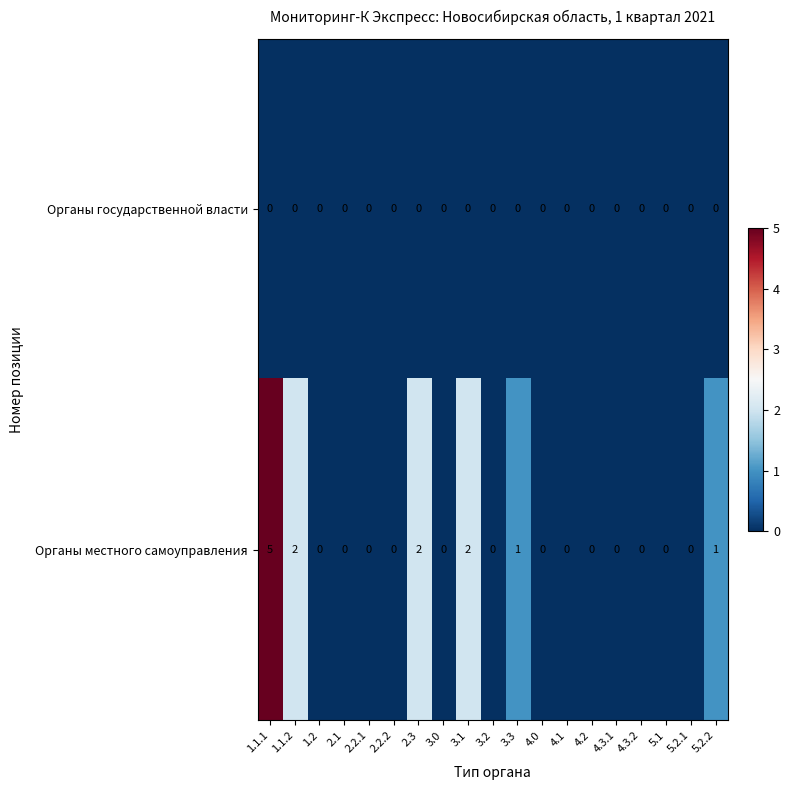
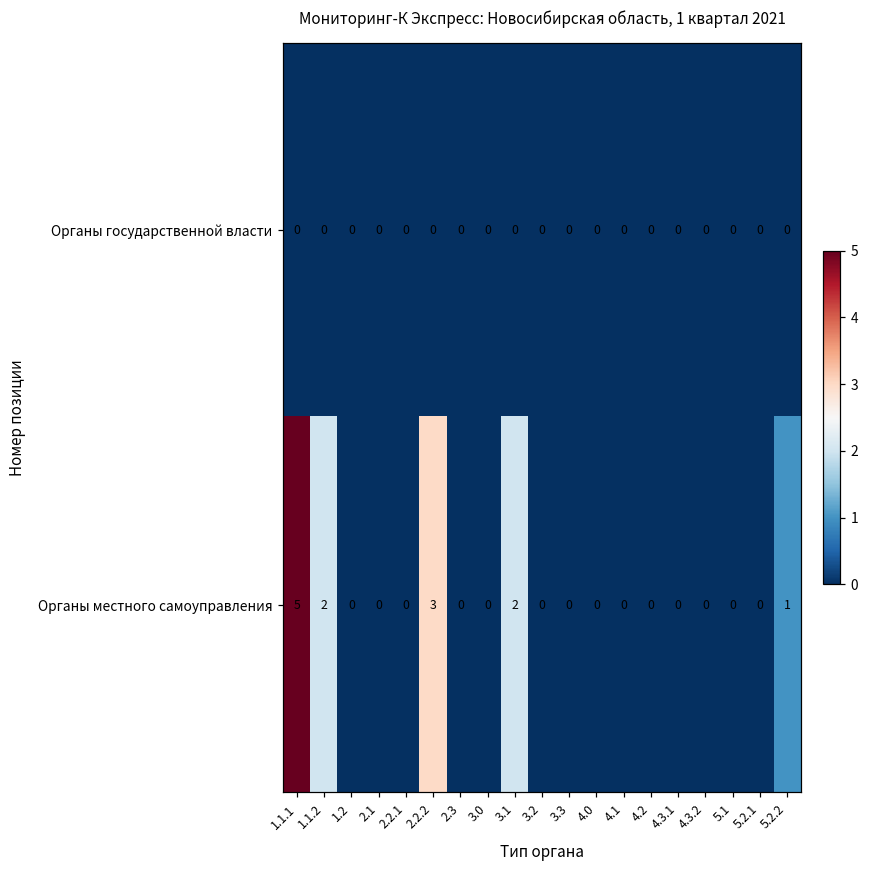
Органы местного самоуправления, 2.2.2: 0 -> 3
Органы местного самоуправления, 2.3: 2 -> 0
Органы местного самоуправления, 3.3: 1 -> 0
